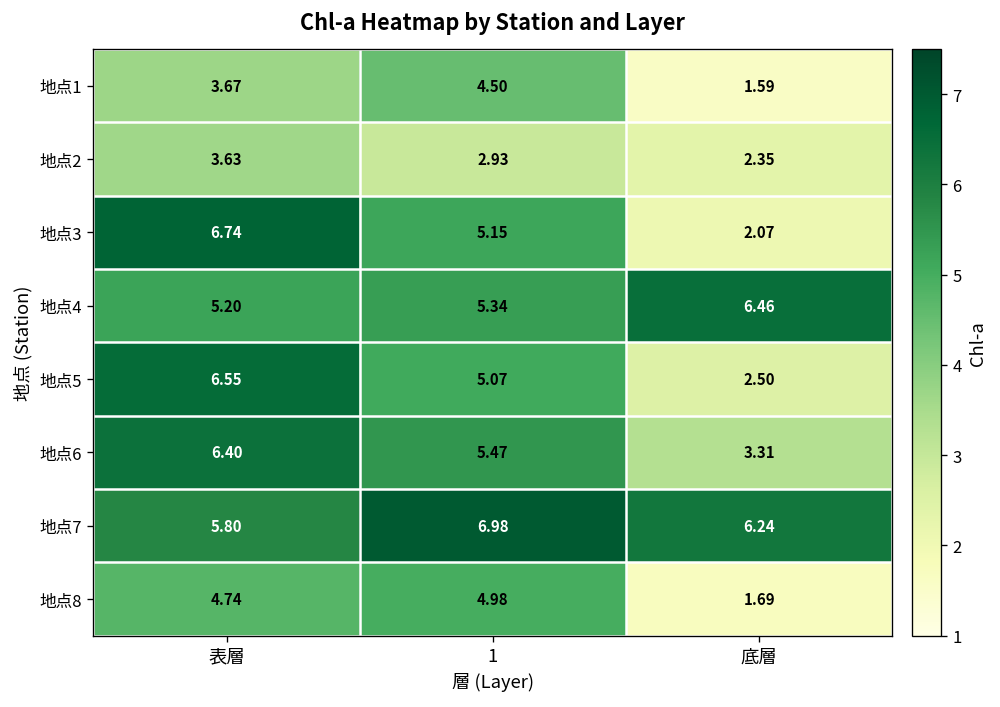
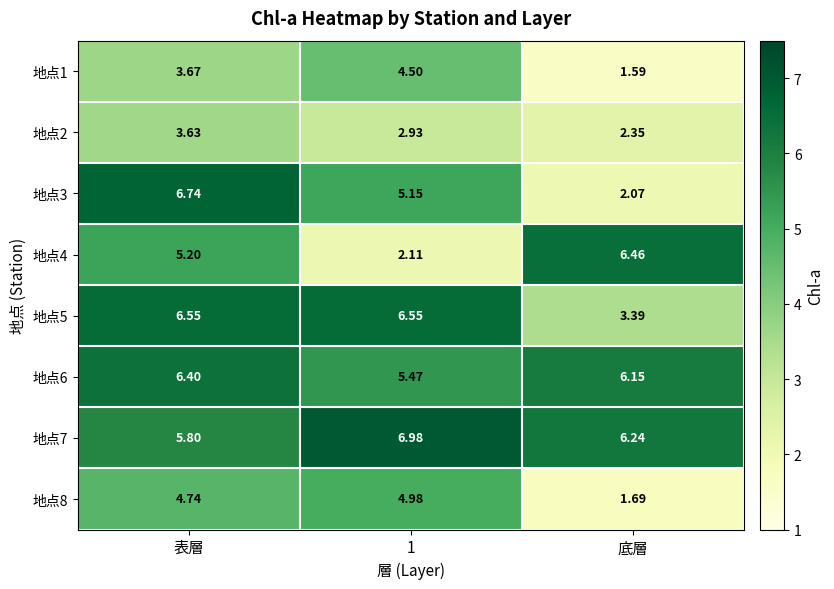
地点4, 1: 5.34 -> 2.11
地点5, 1: 5.07 -> 6.55
地点5, 底層: 2.50 -> 3.39
地点6, 底層: 3.31 -> 6.15
